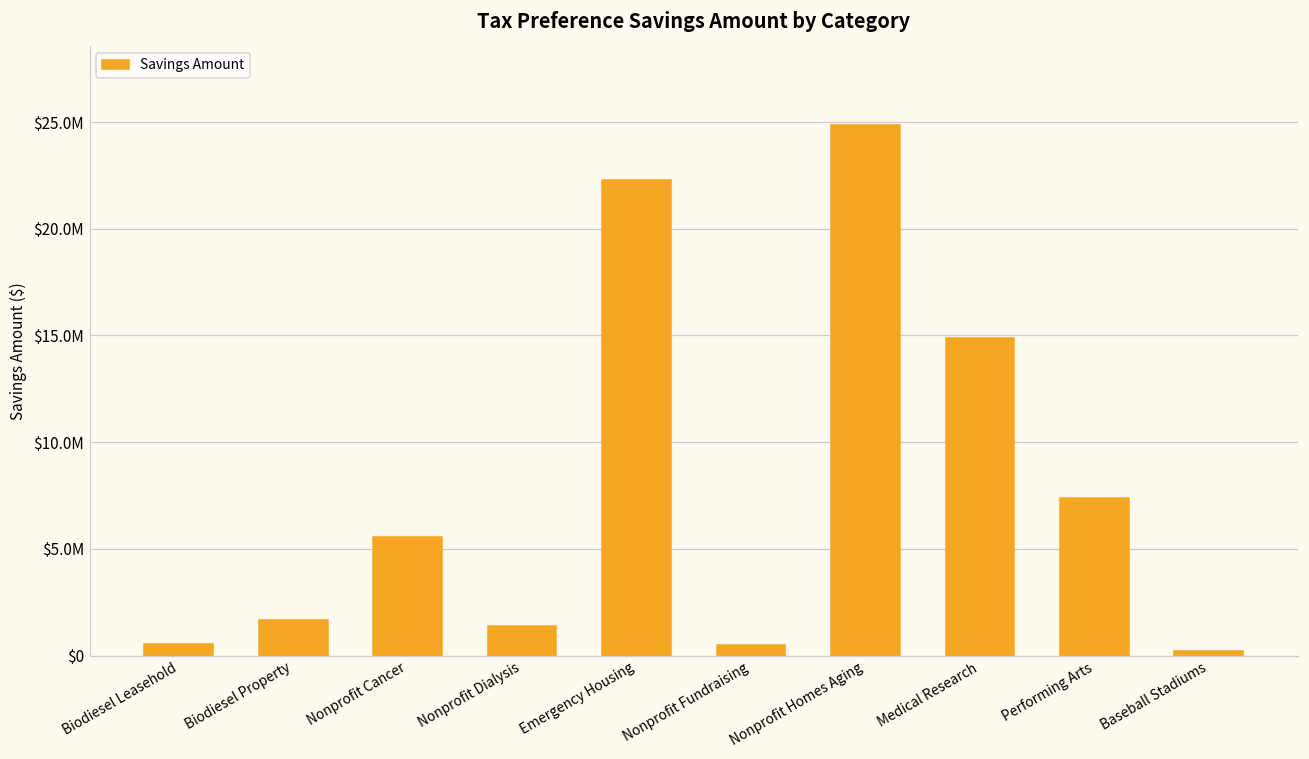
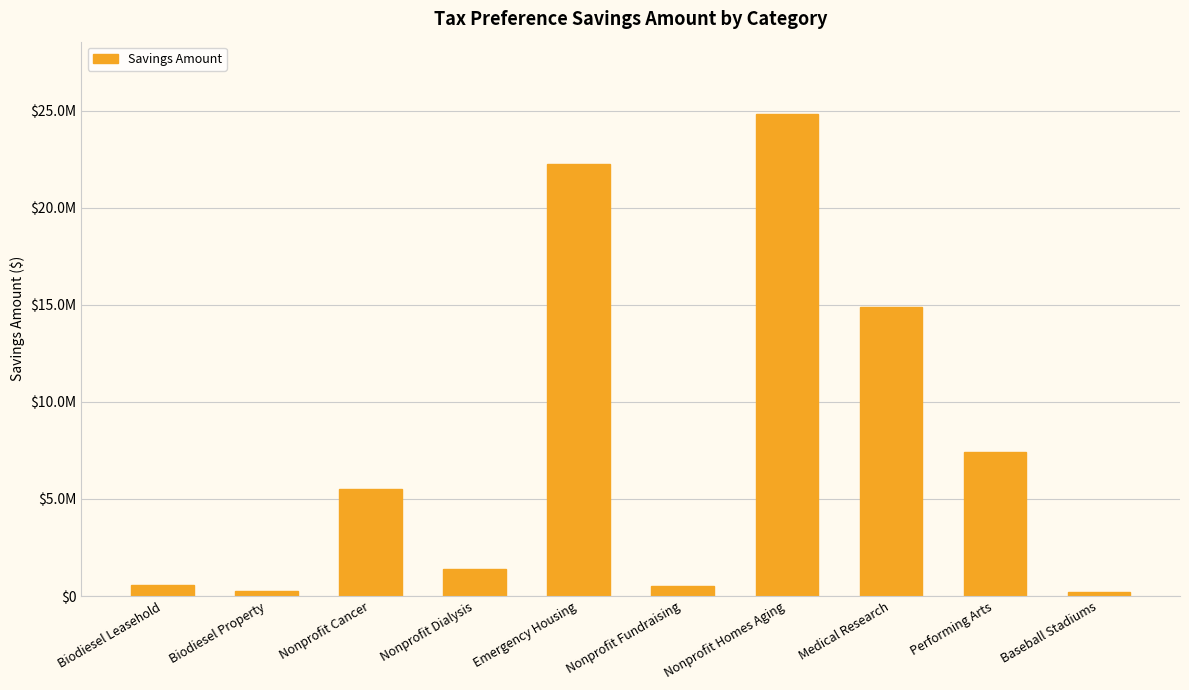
Biodiesel Property: $1700000 -> $300000
